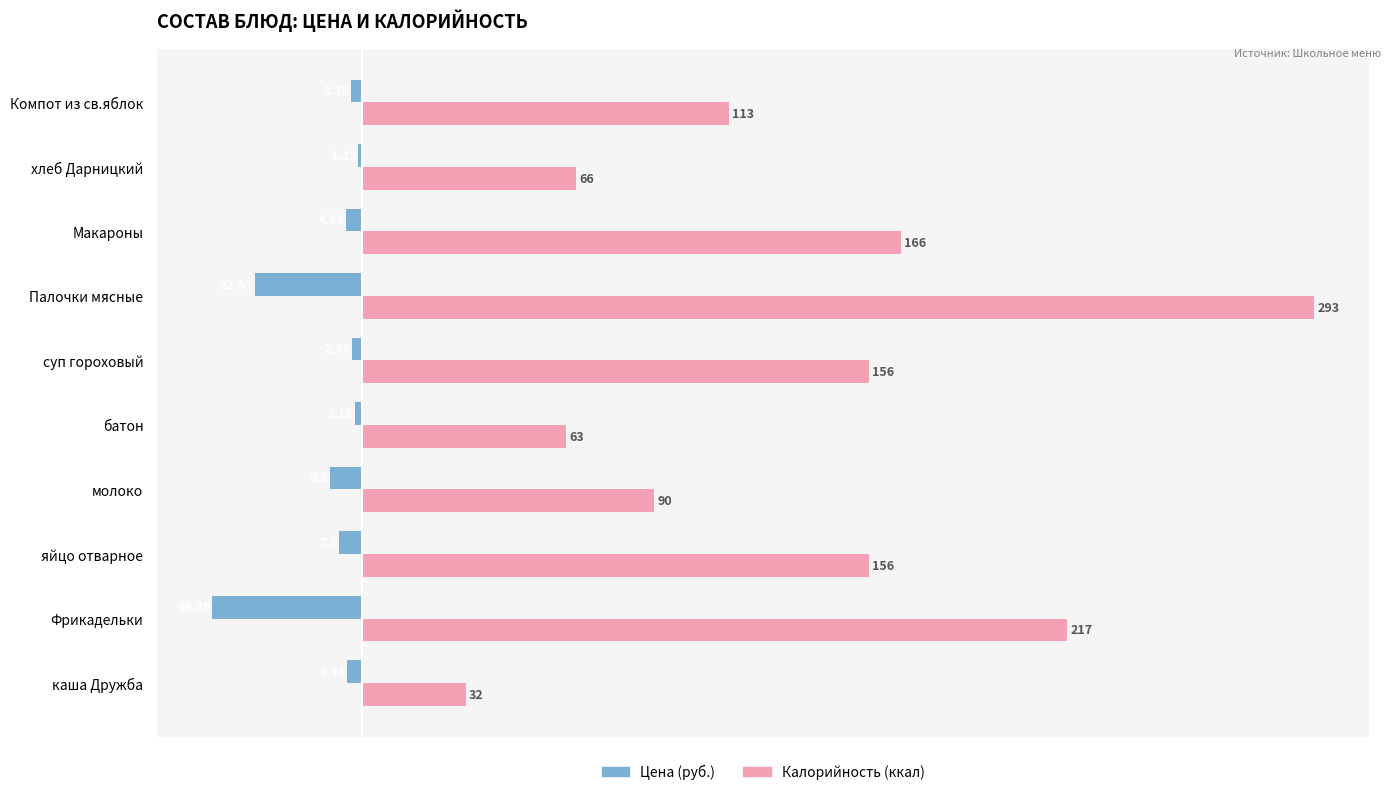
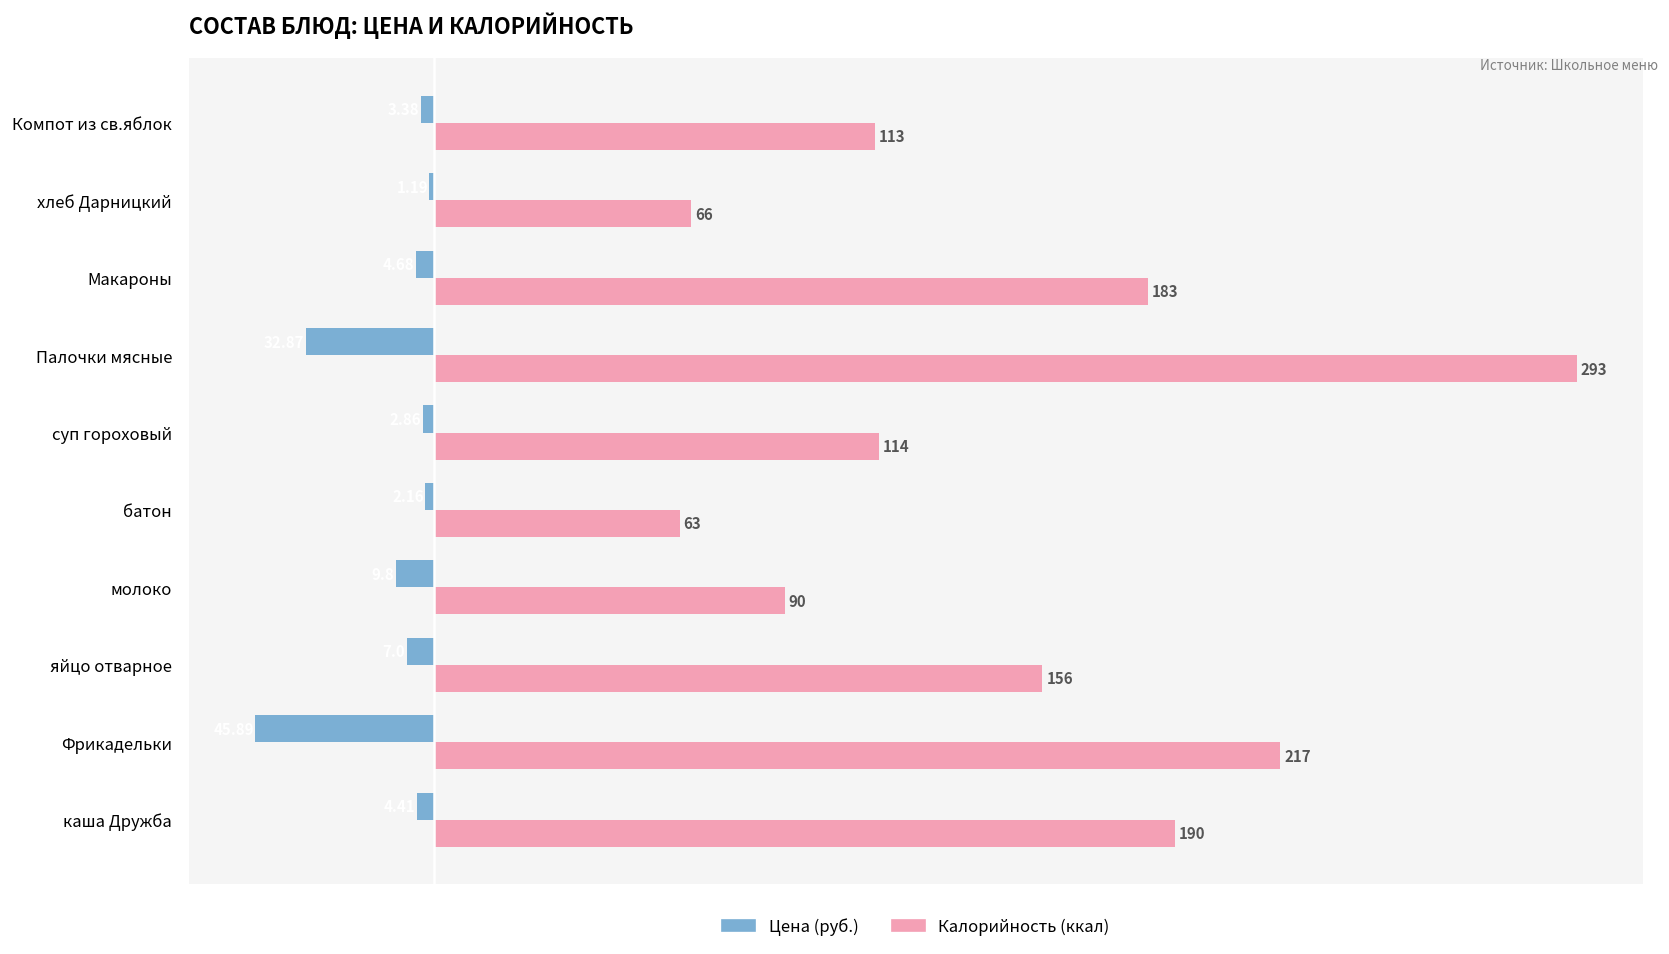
Калорийность (ккал), Макароны: 166 -> 183
Калорийность (ккал), суп гороховый: 156 -> 114
Калорийность (ккал), каша Дружба: 32 -> 190
